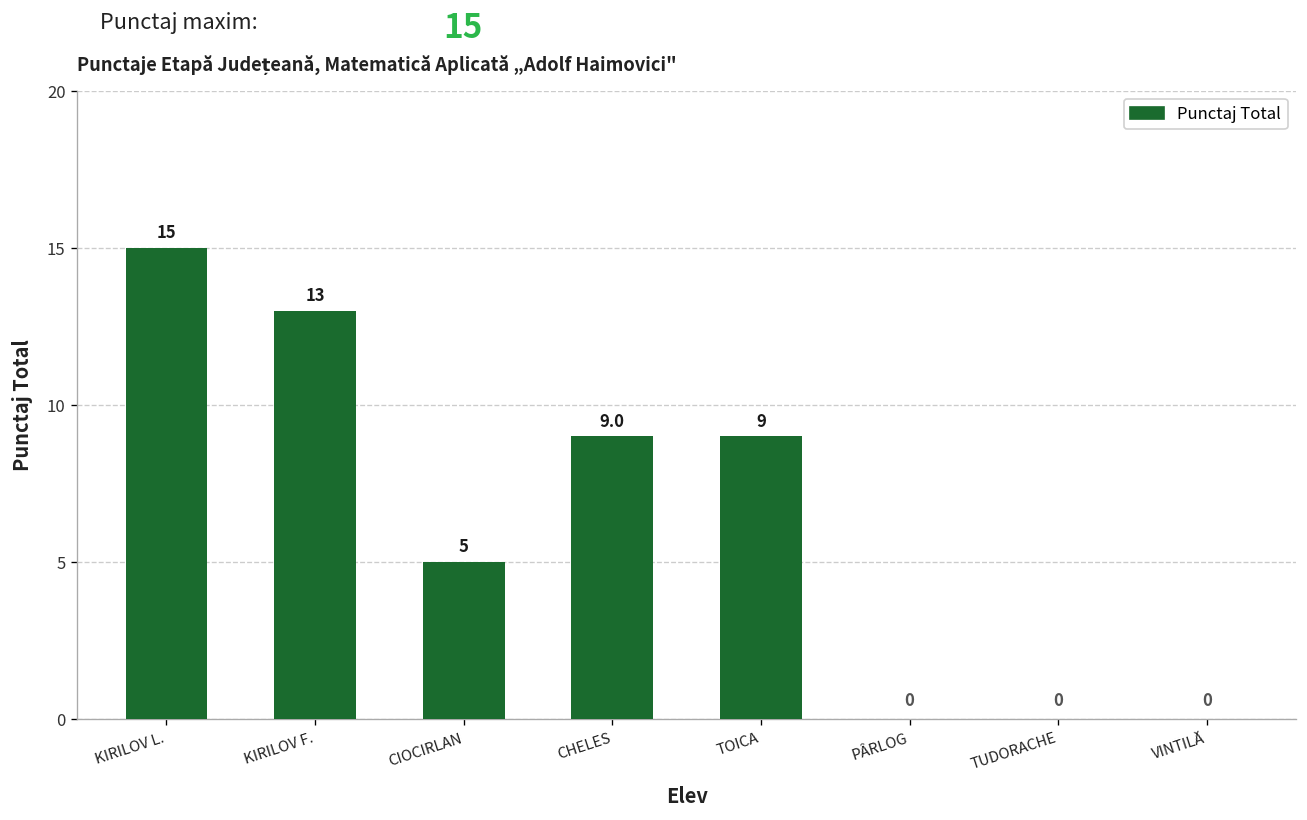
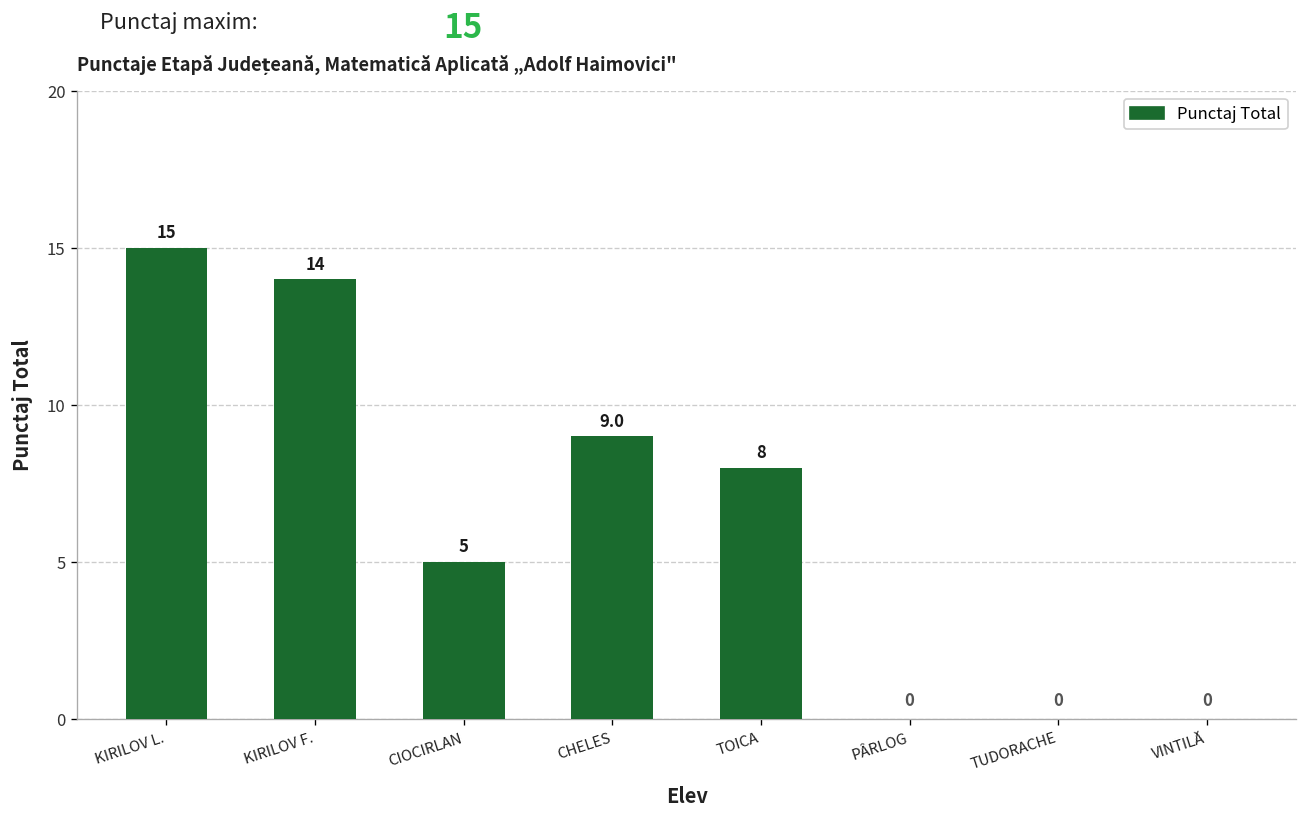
KIRILOV F.: 13 -> 14
TOICA: 9 -> 8
